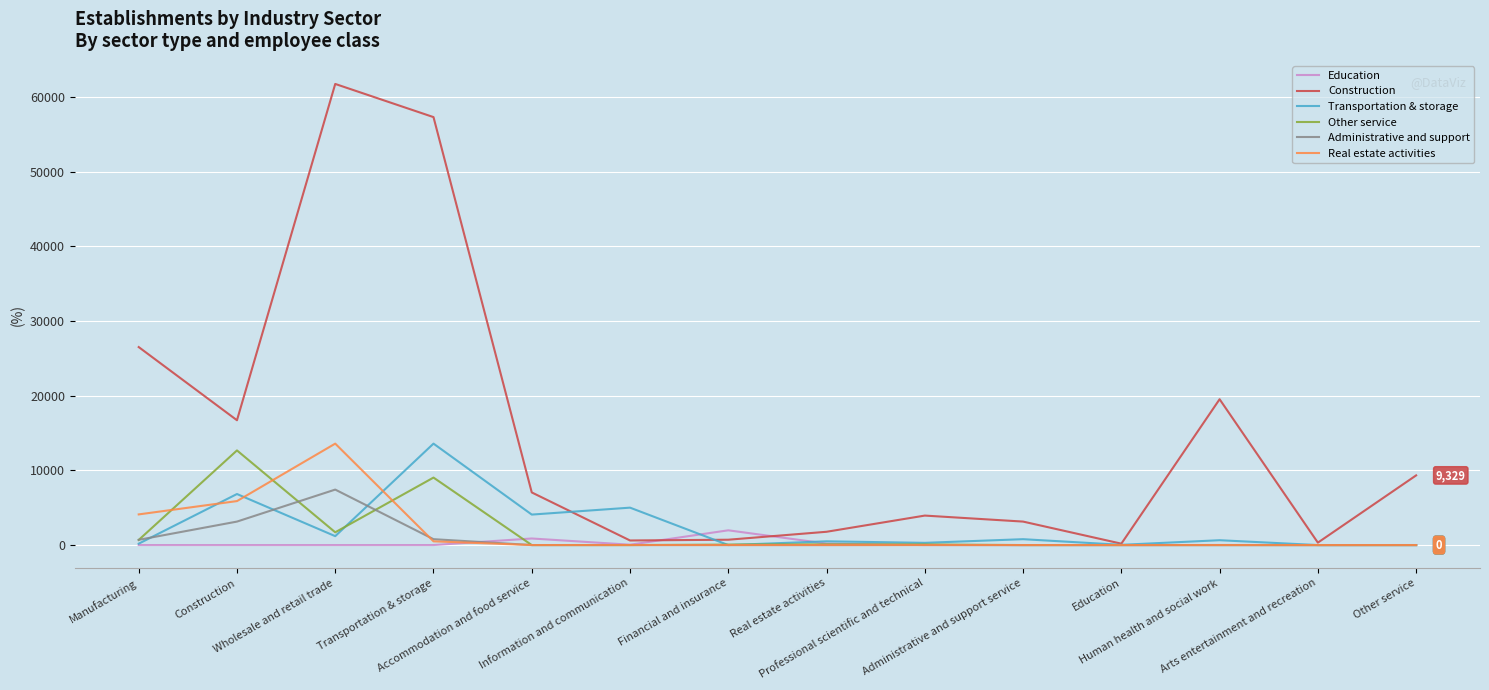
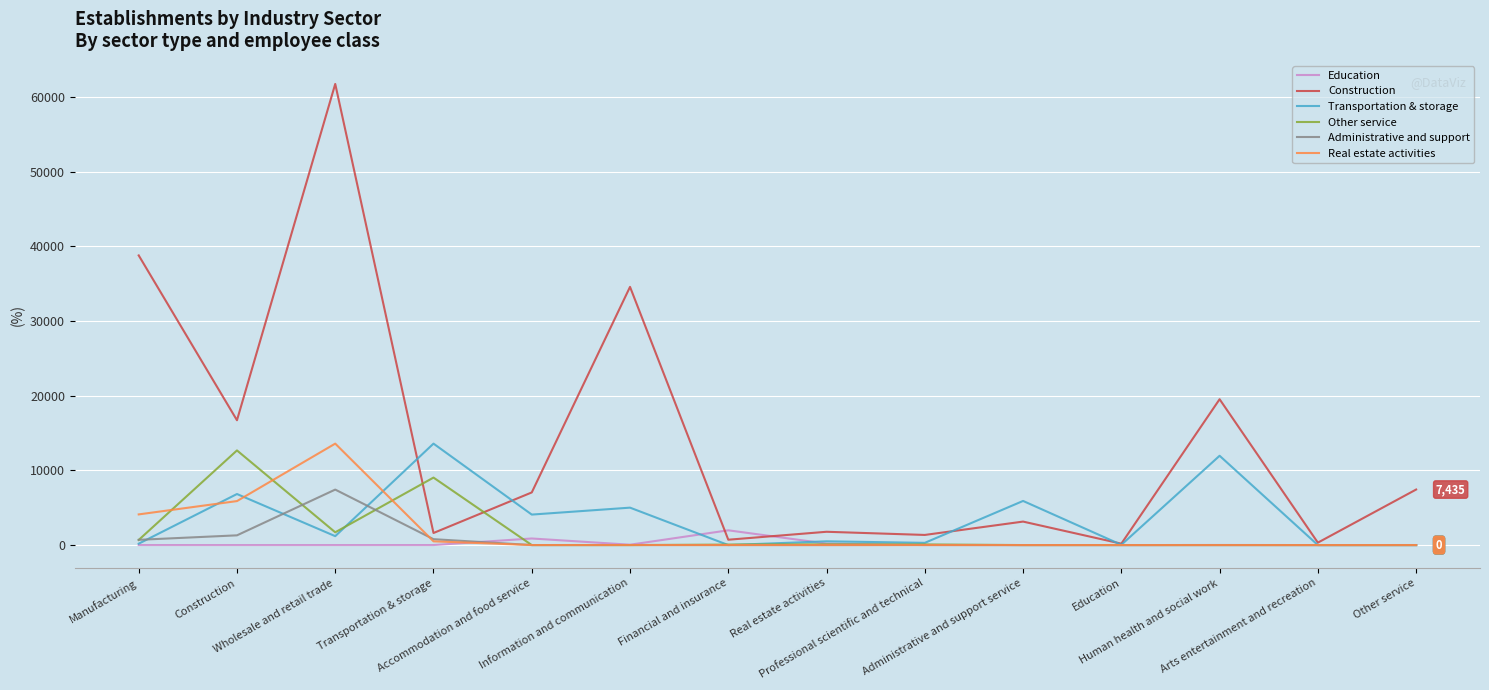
Construction, Manufacturing: 27000 -> 39000
Administrative and support, Construction: 3000 -> 1000
Construction, Transportation & storage: 57000 -> 2000
Construction, Information and communication: 1000 -> 35000
Construction, Professional scientific and technical: 4000 -> 1000
Transportation & storage, Administrative and support service: 1000 -> 6000
Transportation & storage, Human health and social work: 1000 -> 12000
Construction, Other service: 9,329 -> 7,435
